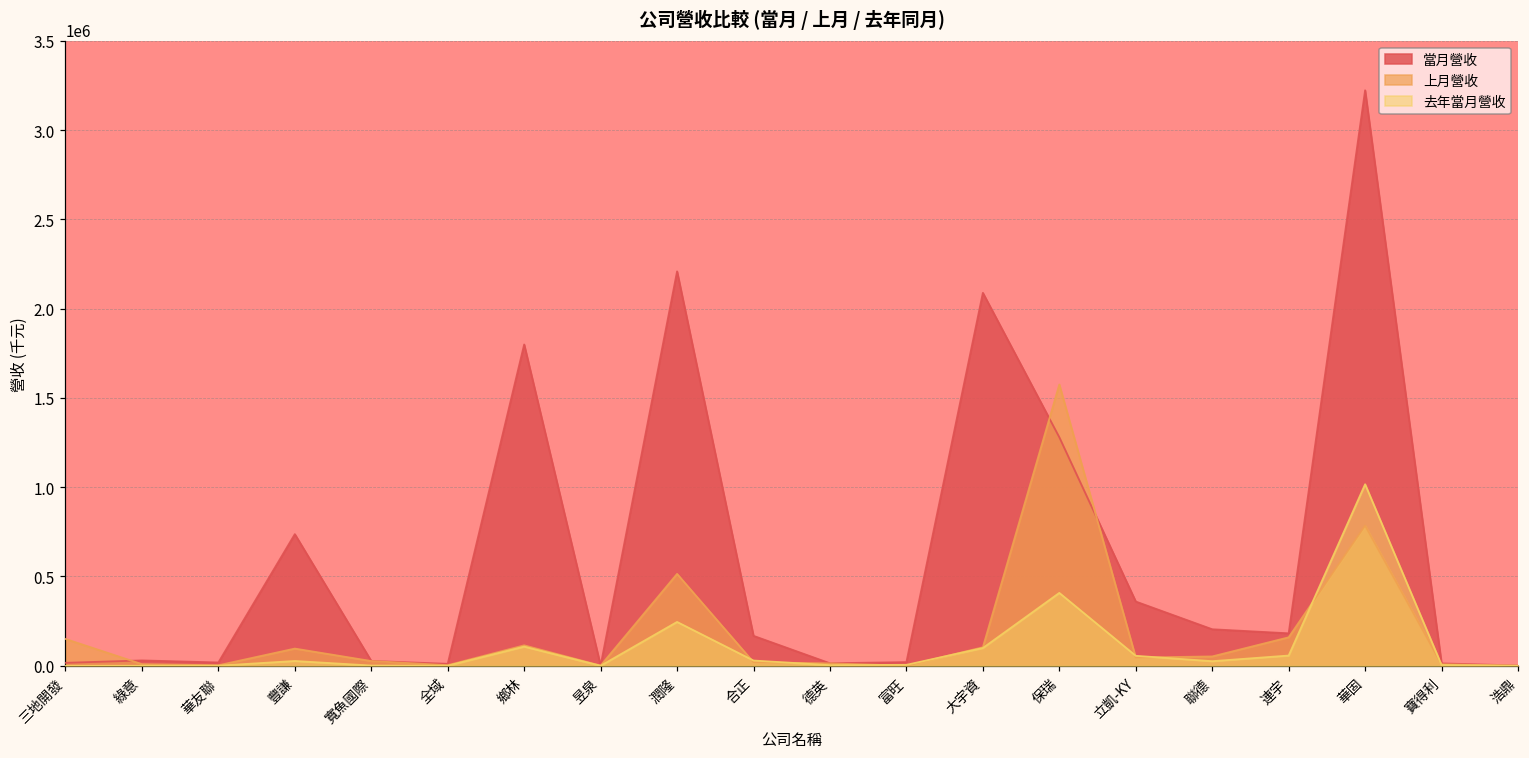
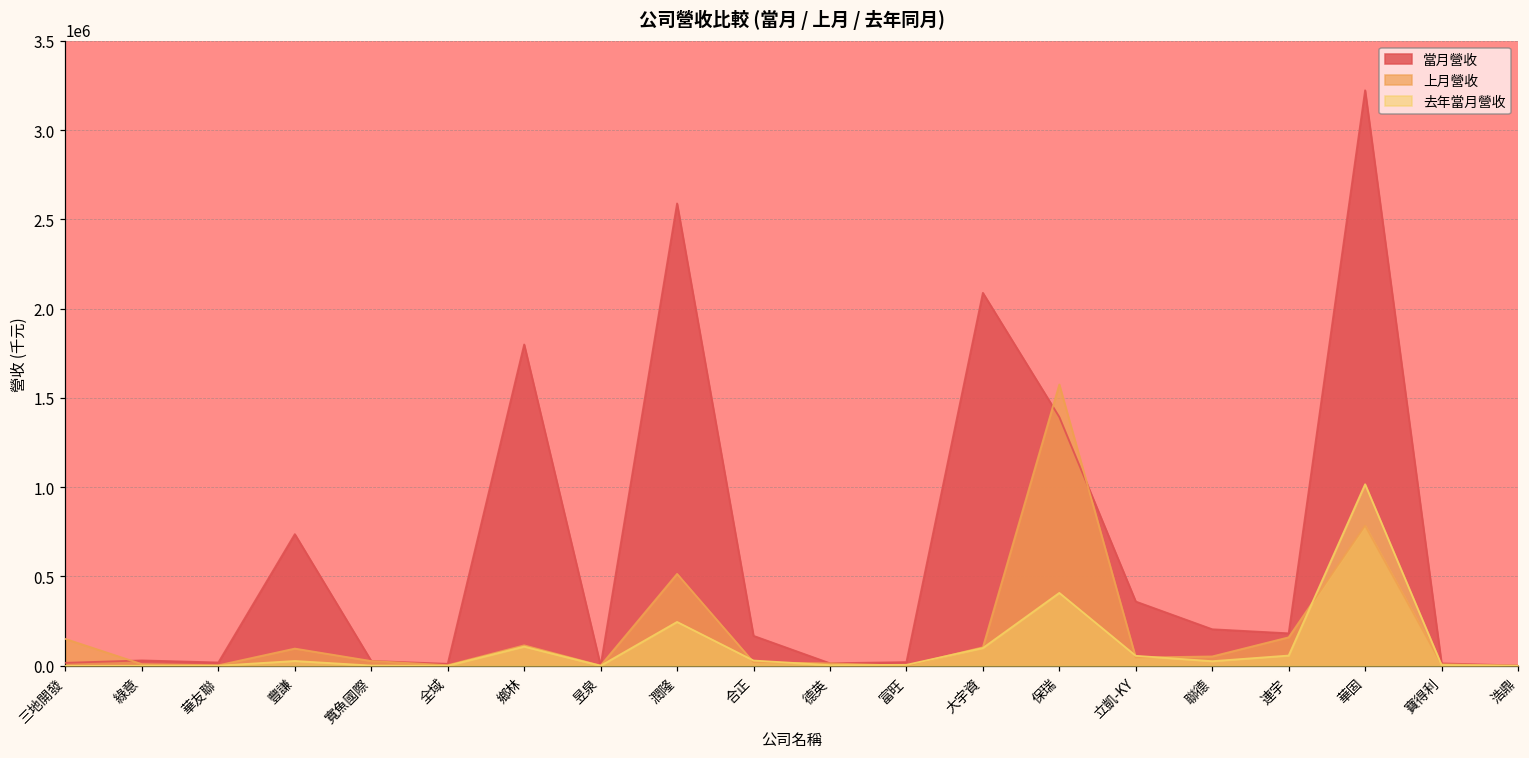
當月營收, 潤隆: 2210000 -> 2590000
當月營收, 保瑞: 1280000 -> 1390000
